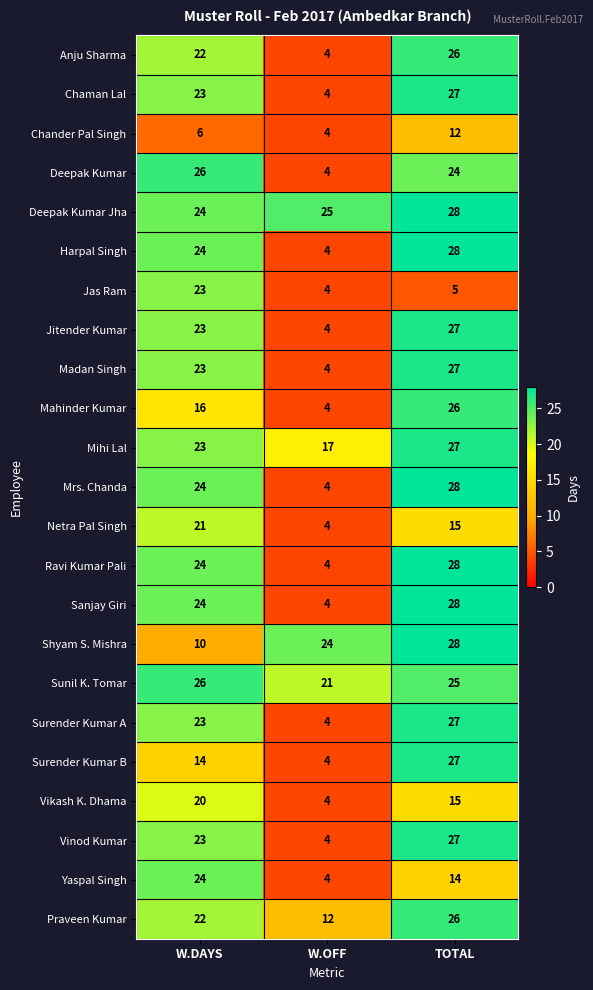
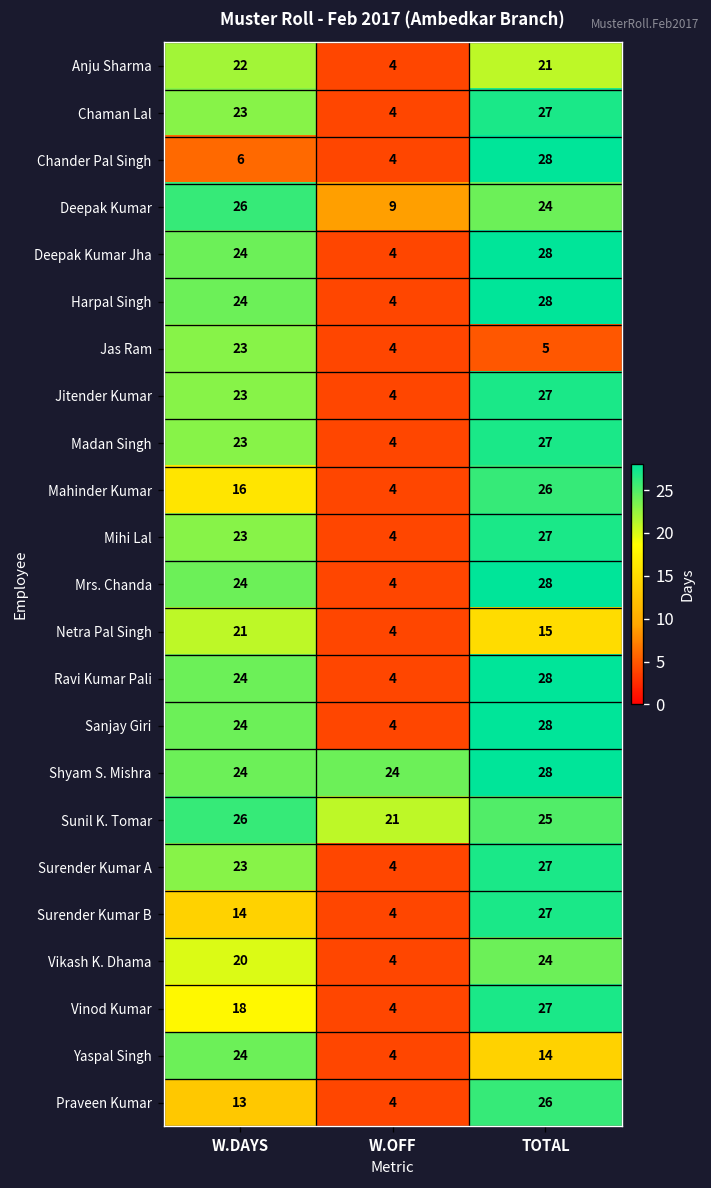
Anju Sharma, TOTAL: 26 -> 21
Chander Pal Singh, TOTAL: 12 -> 28
Deepak Kumar, W.OFF: 4 -> 9
Deepak Kumar Jha, W.OFF: 25 -> 4
Mihi Lal, W.OFF: 17 -> 4
Shyam S. Mishra, W.DAYS: 10 -> 24
Vikash K. Dhama, TOTAL: 15 -> 24
Vinod Kumar, W.DAYS: 23 -> 18
Praveen Kumar, W.DAYS: 22 -> 13
Praveen Kumar, W.OFF: 12 -> 4
